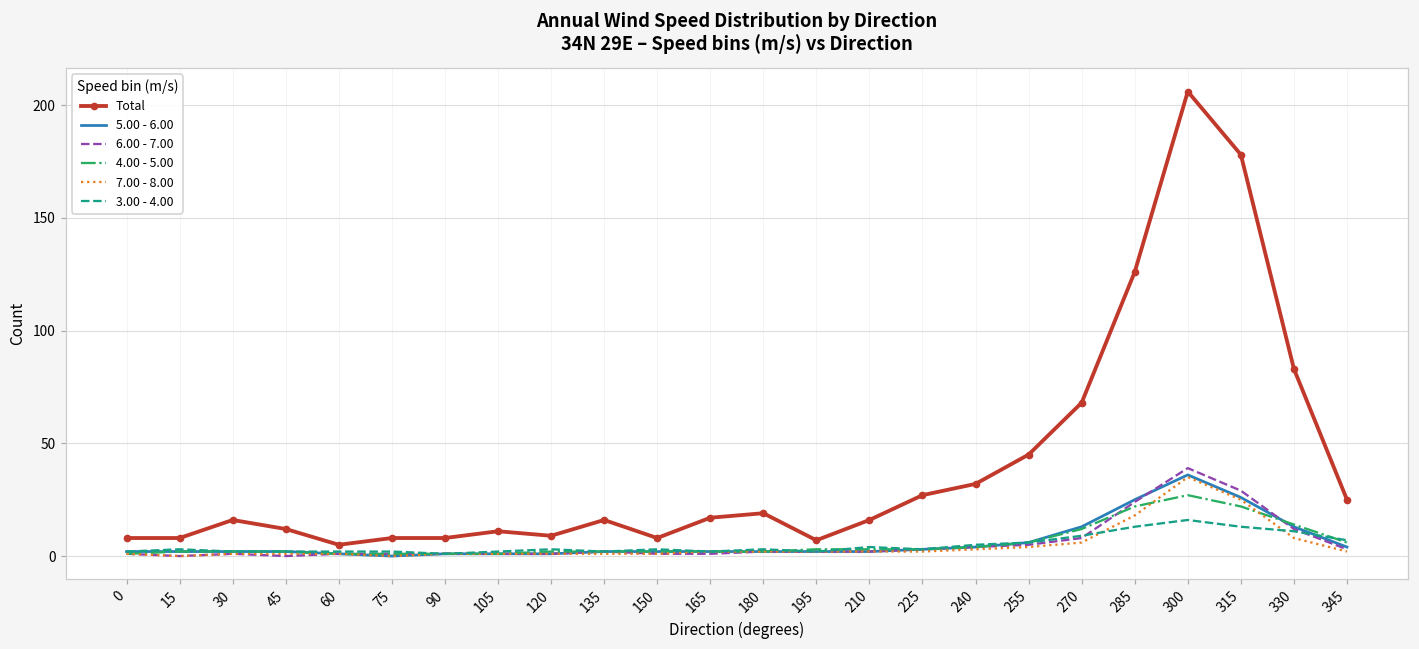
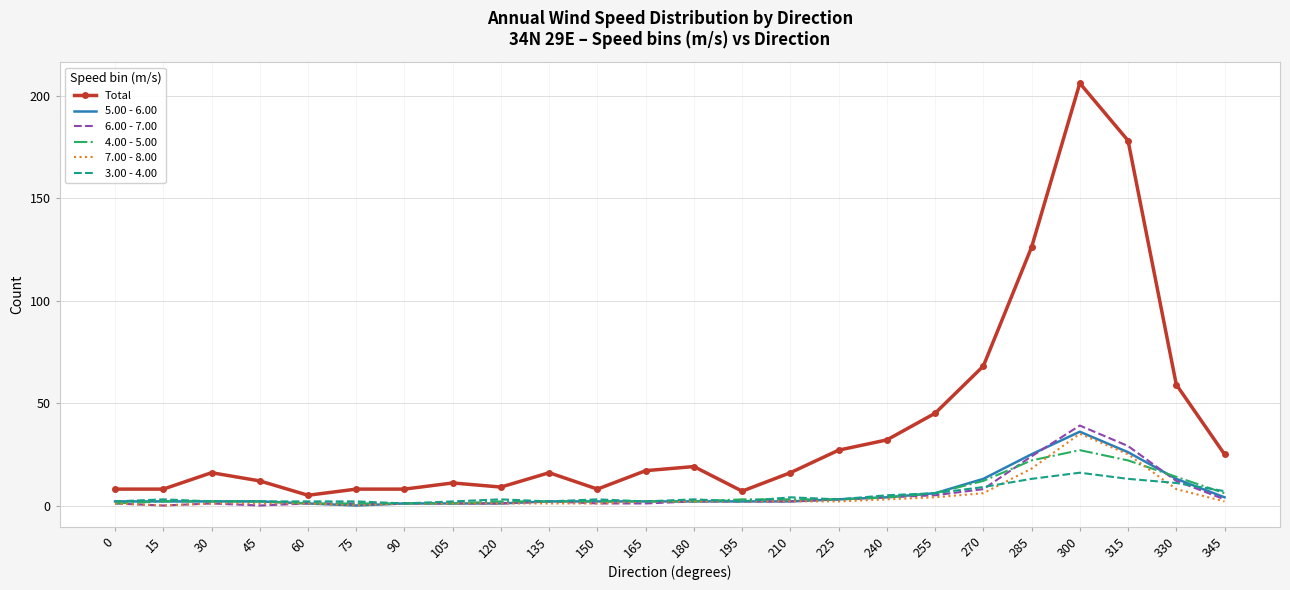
Total, 330: 83 -> 59
